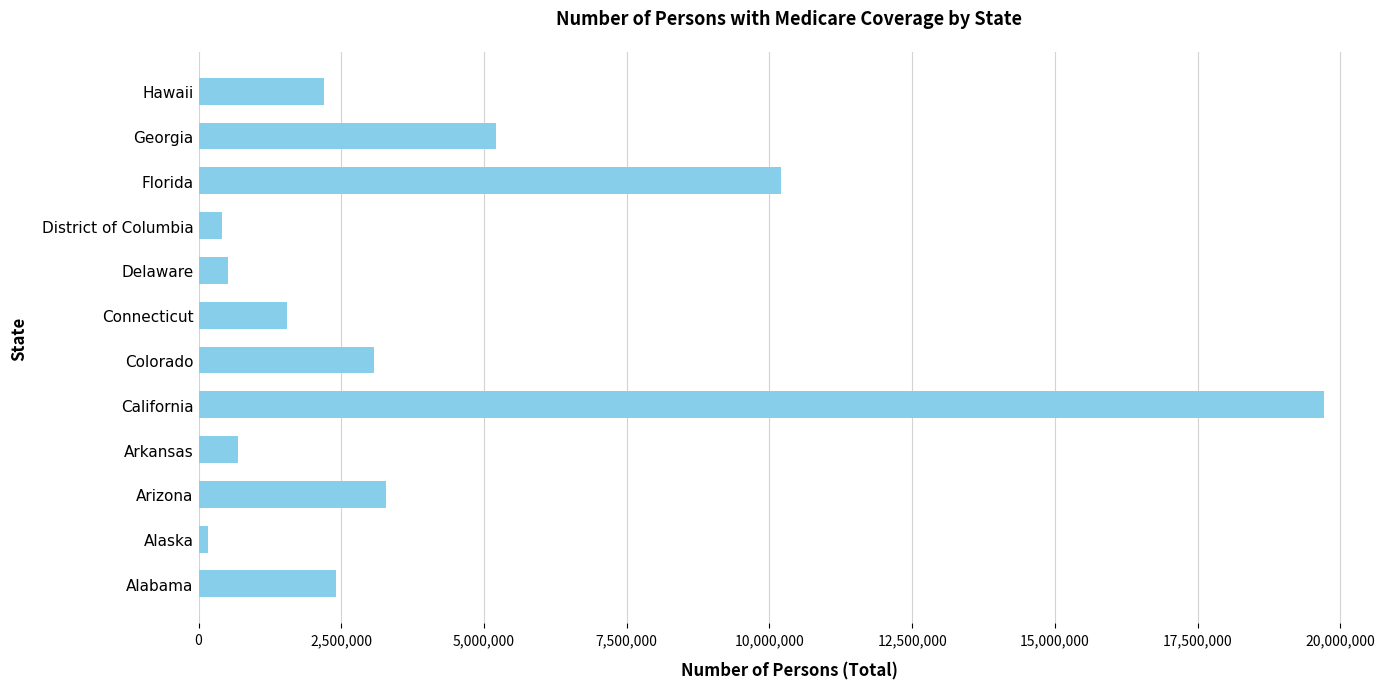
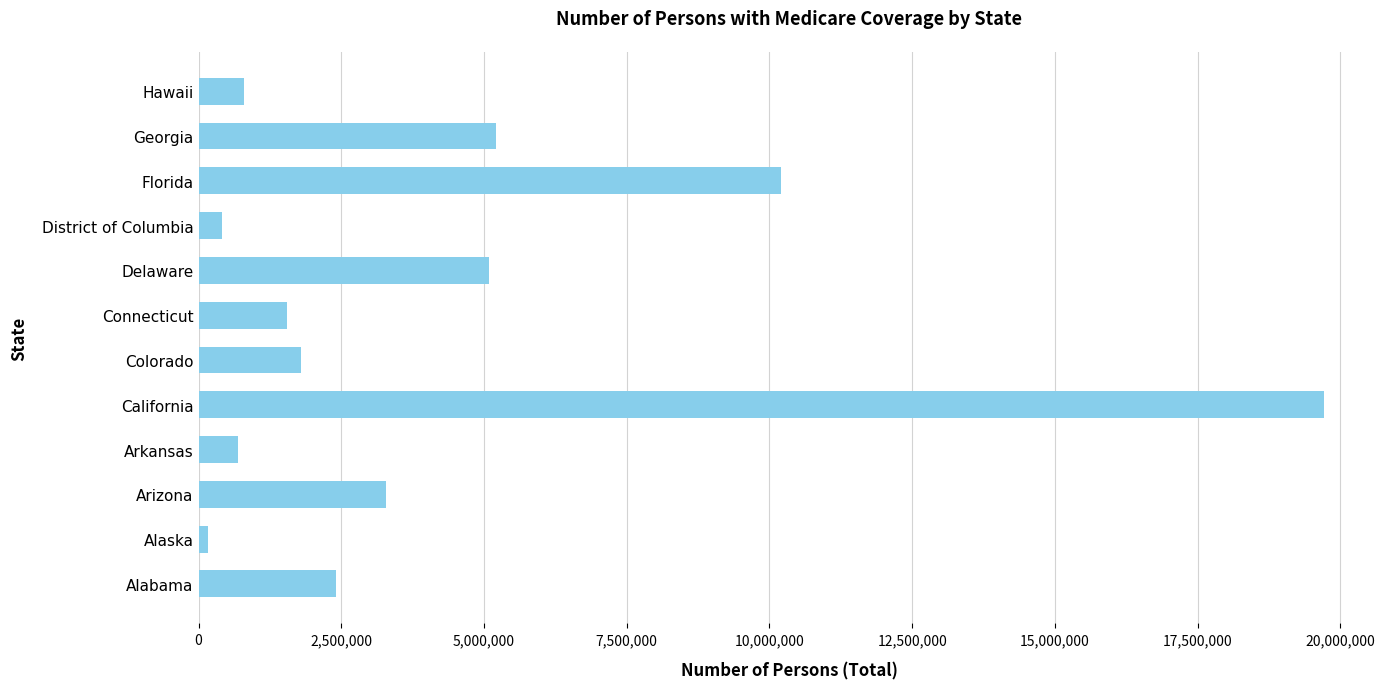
Hawaii: 2,200,000 -> 800,000
Delaware: 500,000 -> 5,100,000
Colorado: 3,100,000 -> 1,800,000
